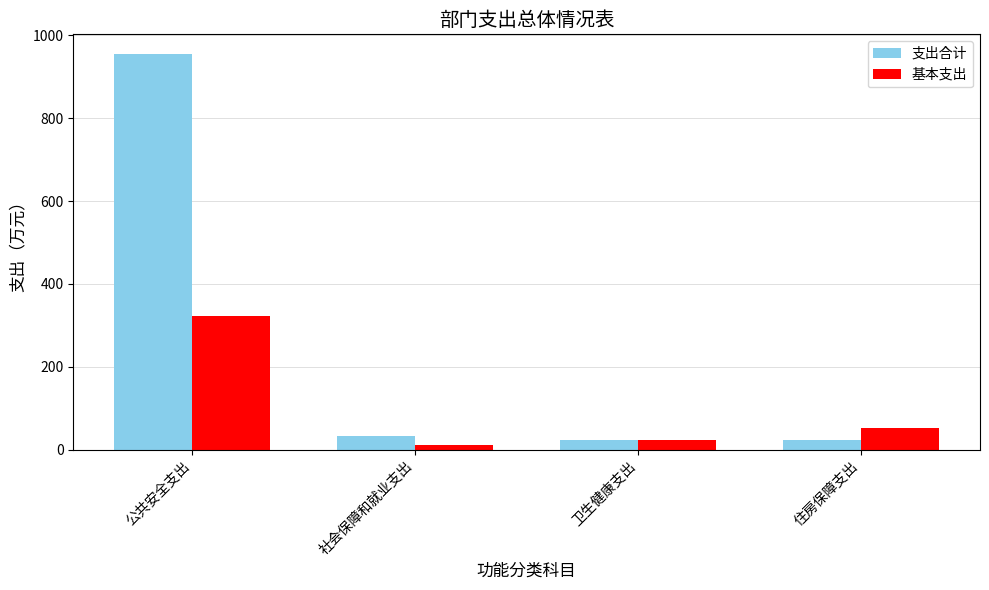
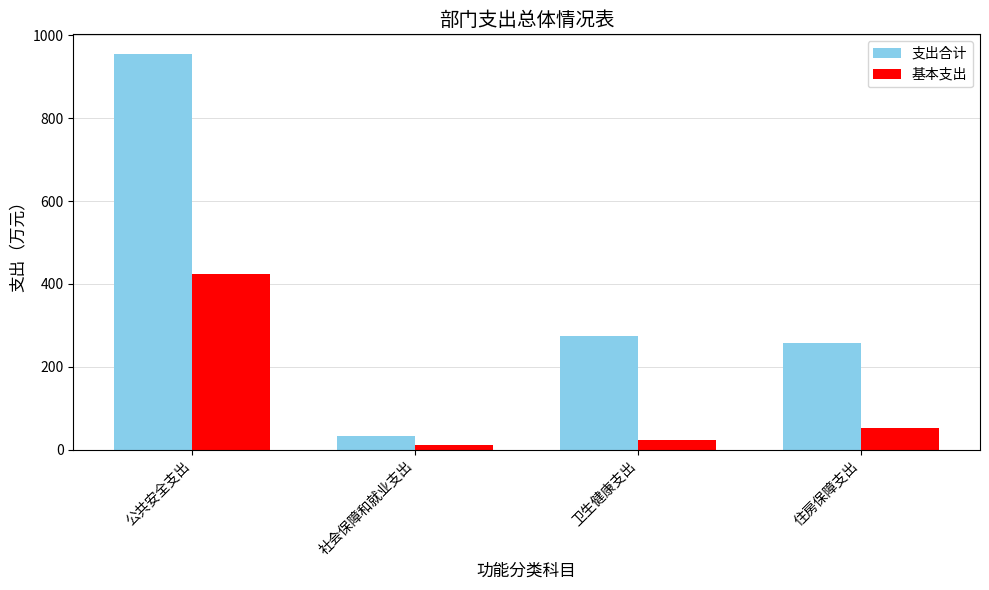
基本支出, 公共安全支出: 320 -> 420
支出合计, 卫生健康支出: 20 -> 270
支出合计, 住房保障支出: 20 -> 260
